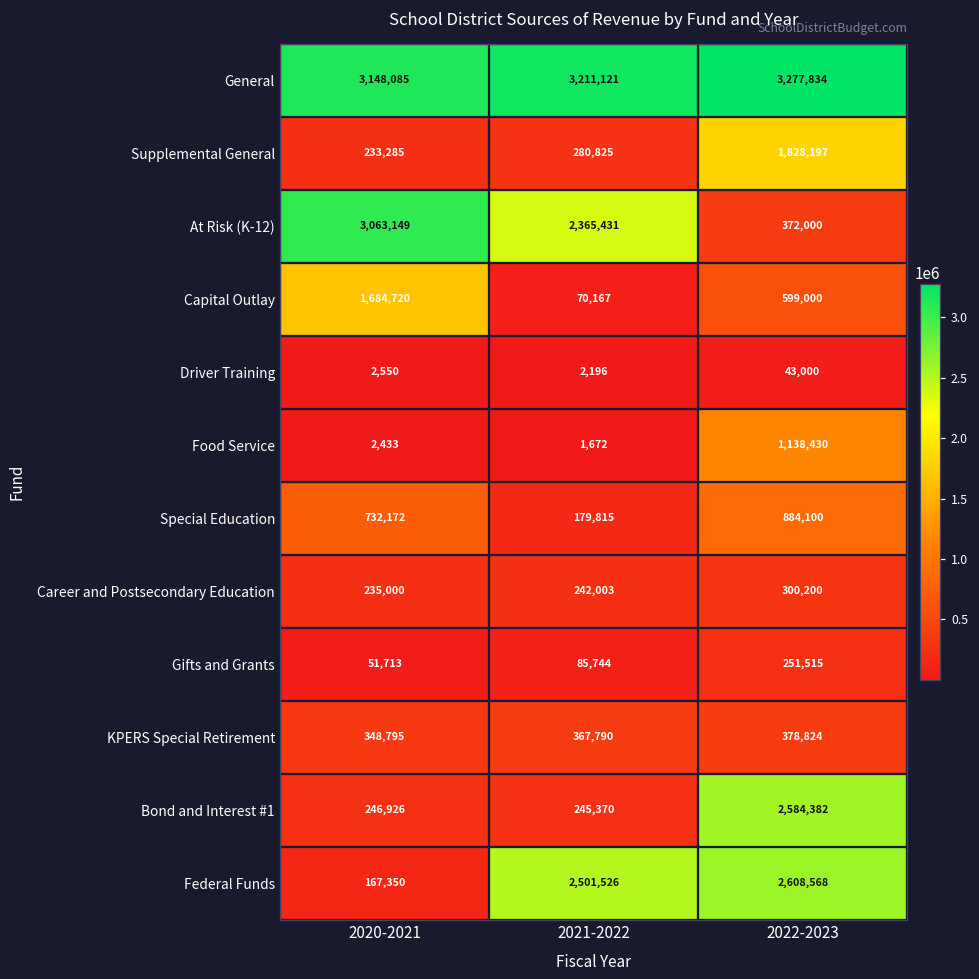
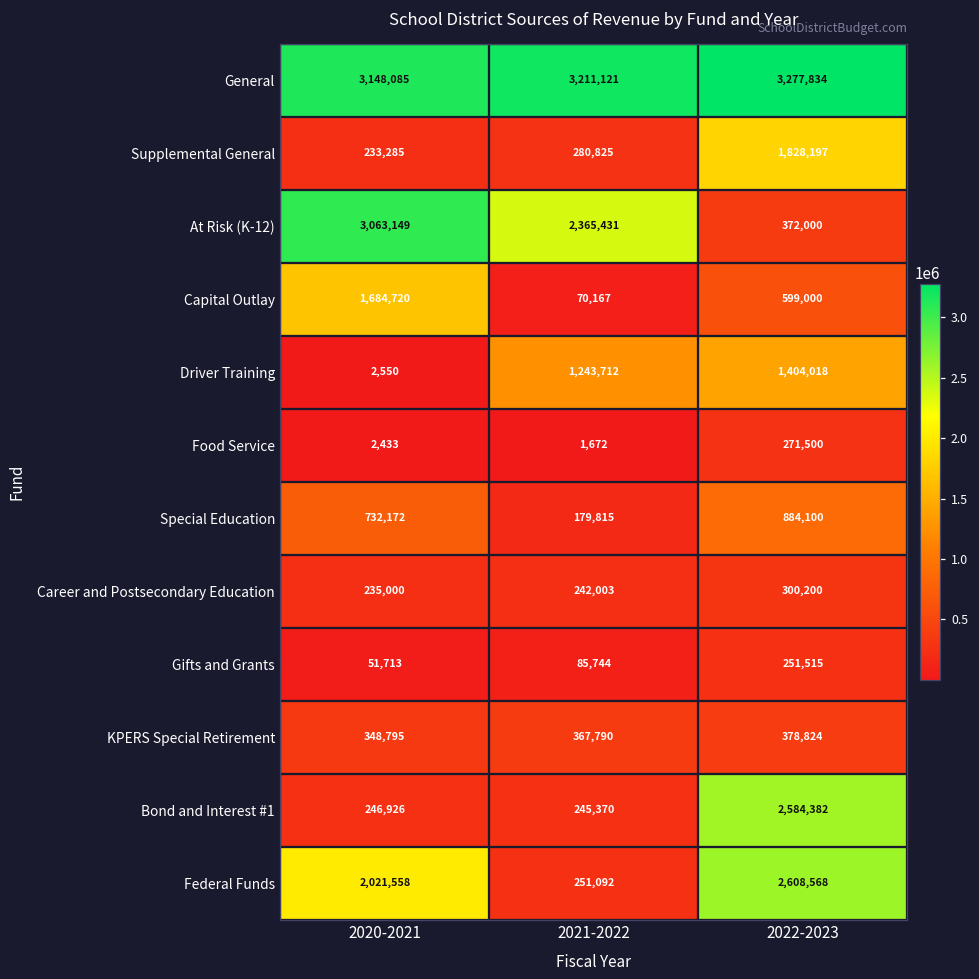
Driver Training, 2021-2022: 2,196 -> 1,243,712
Driver Training, 2022-2023: 43,000 -> 1,404,018
Food Service, 2022-2023: 1,138,430 -> 271,500
Federal Funds, 2020-2021: 167,350 -> 2,021,558
Federal Funds, 2021-2022: 2,501,526 -> 251,092
